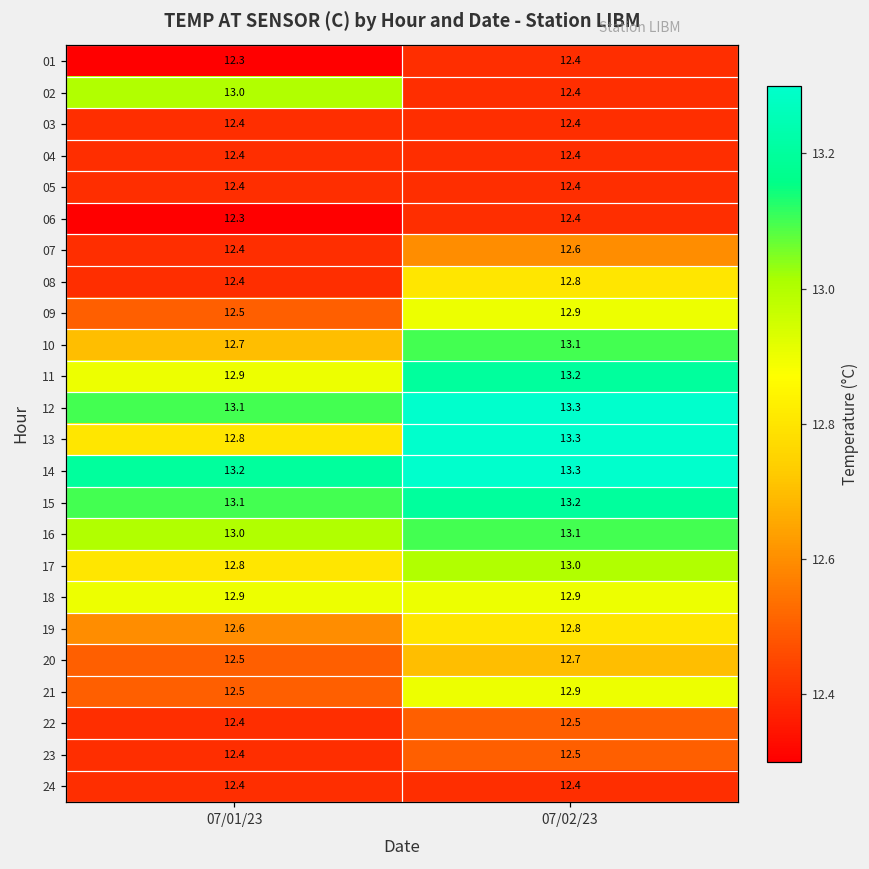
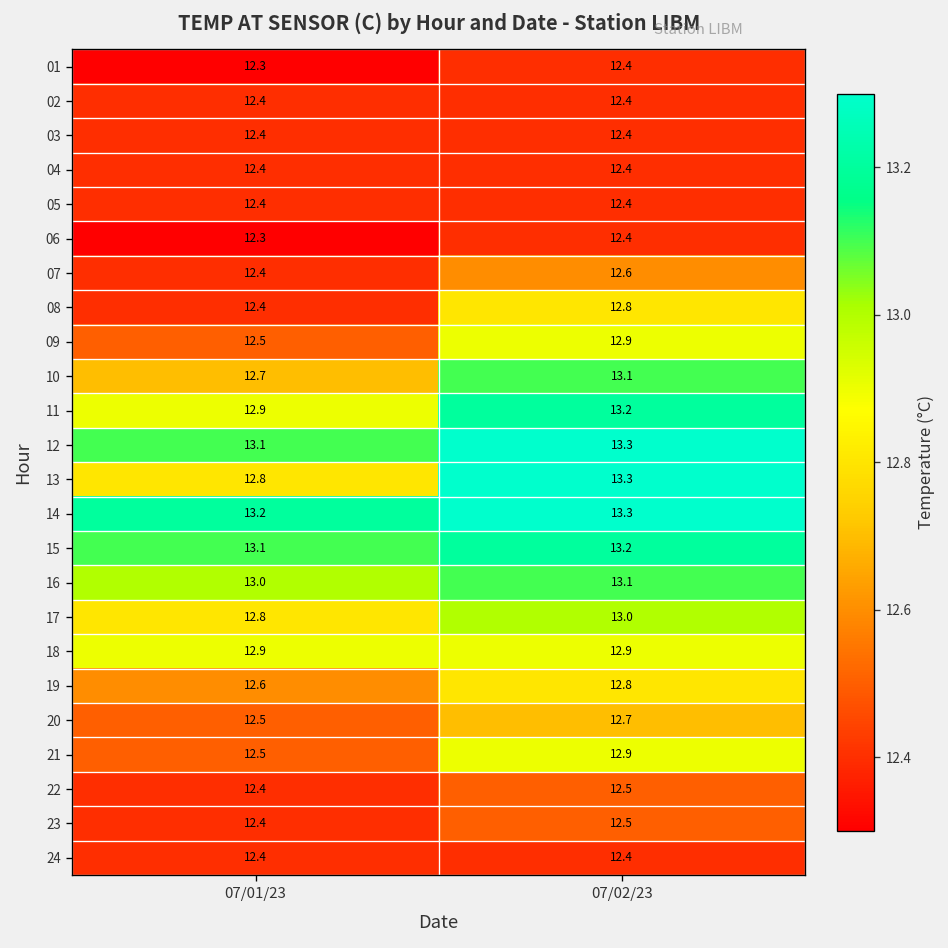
02, 07/01/23: 13.0 -> 12.4
